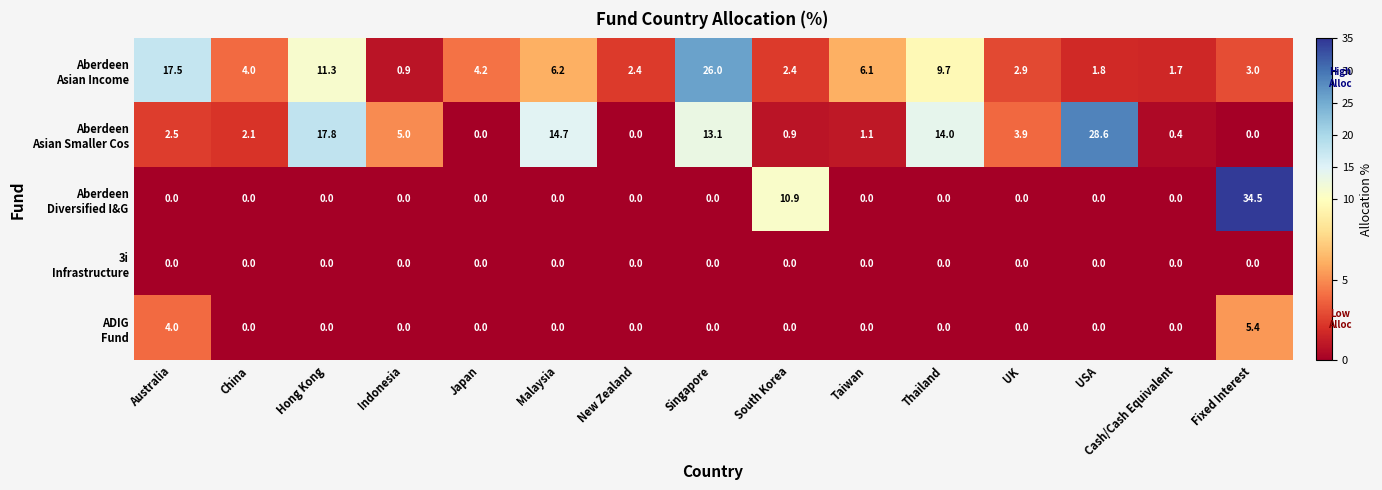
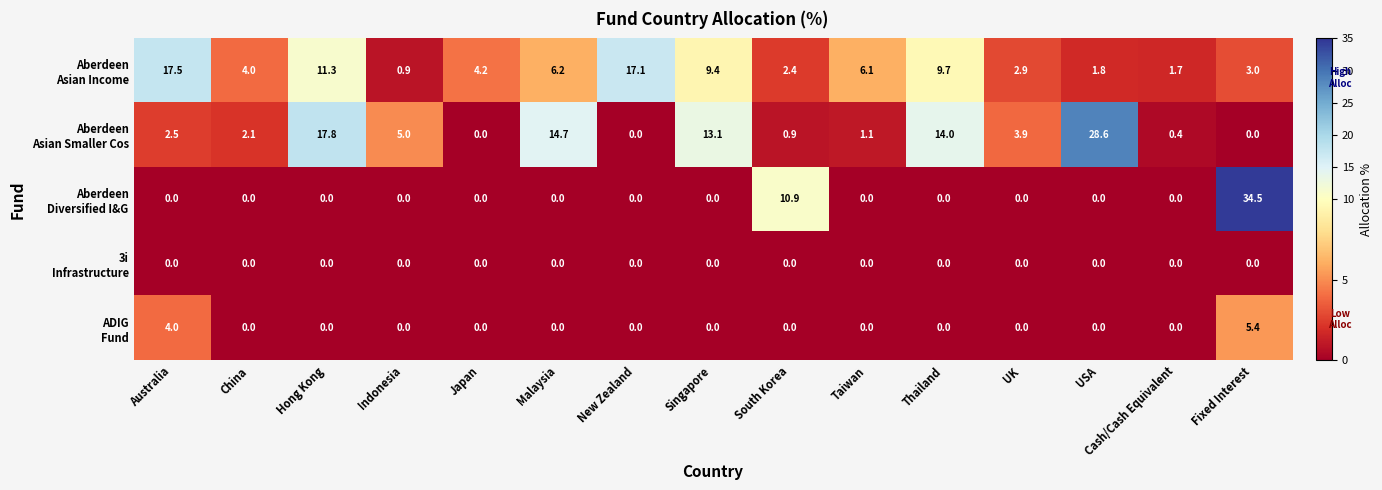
Aberdeen Asian Income, New Zealand: 2.4 -> 17.1
Aberdeen Asian Income, Singapore: 26.0 -> 9.4
